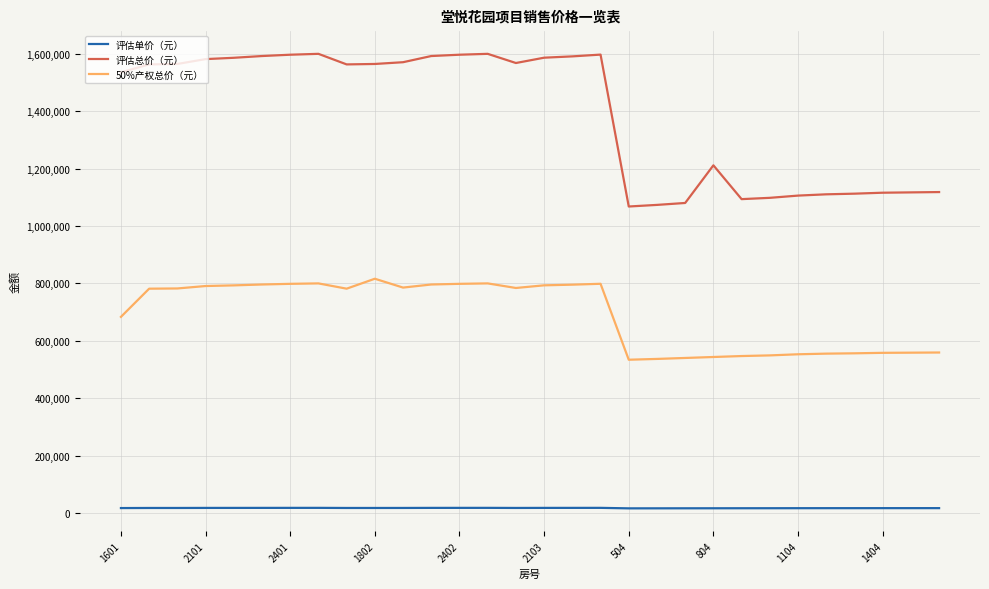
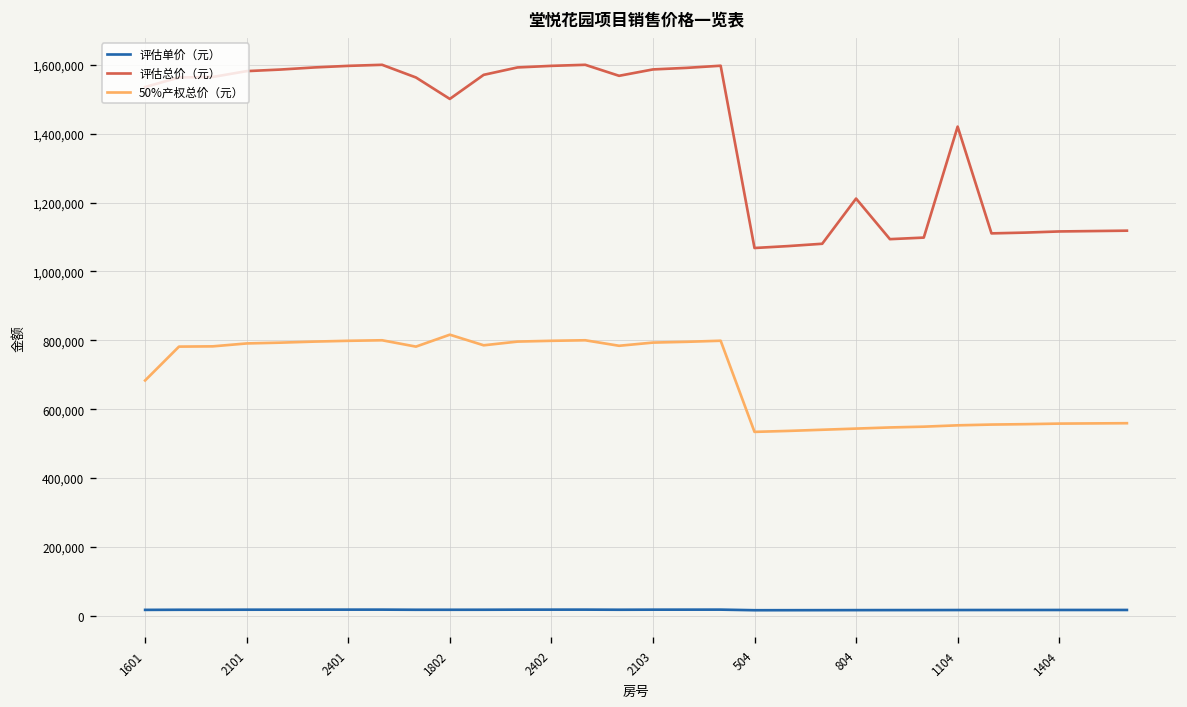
评估总价（元）, 1802: 1,570,000 -> 1,500,000
评估总价（元）, 1104: 1,110,000 -> 1,420,000
